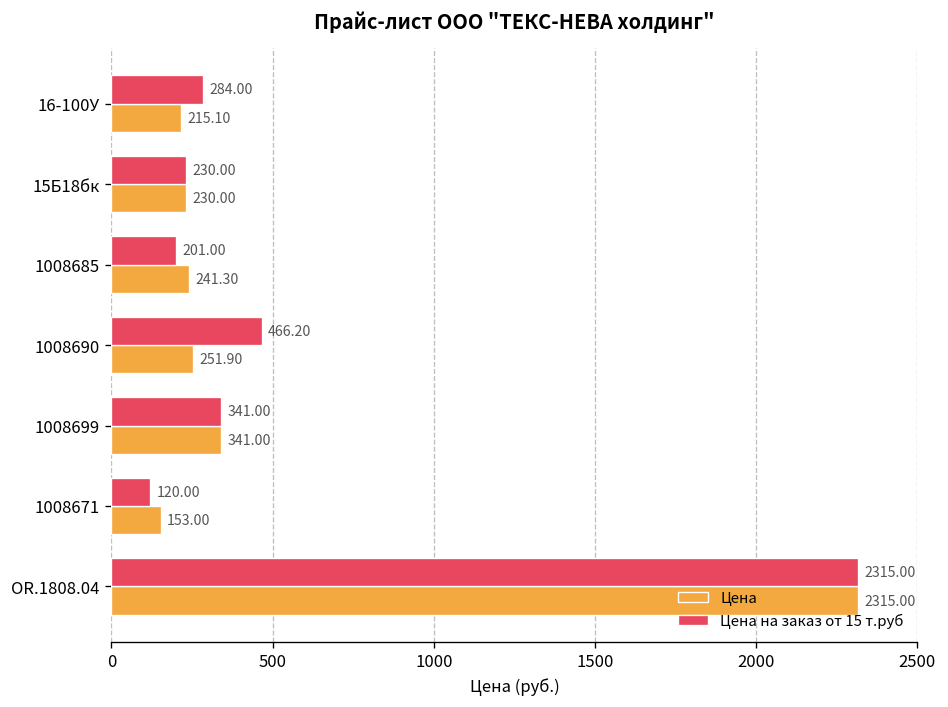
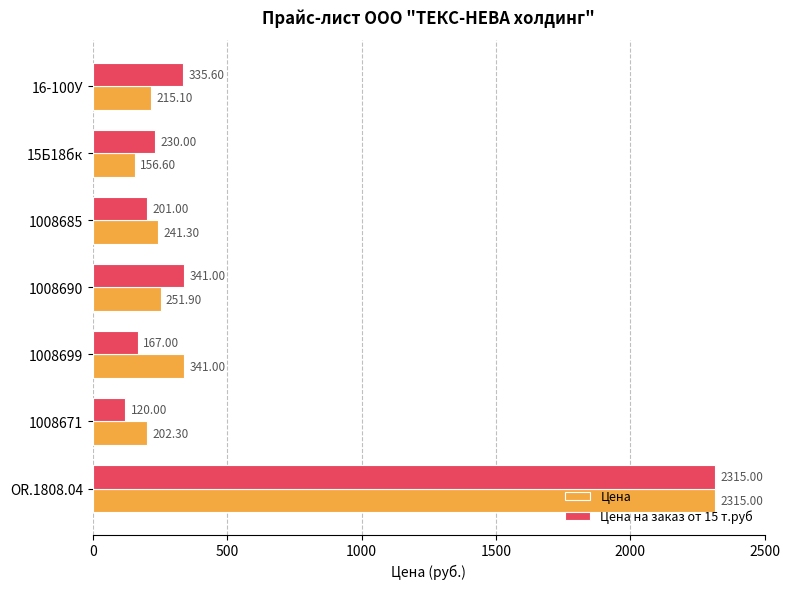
Цена на заказ от 15 т.руб, 16-100У: 284.00 -> 335.60
Цена, 15Б18бк: 230.00 -> 156.60
Цена на заказ от 15 т.руб, 1008690: 466.20 -> 341.00
Цена на заказ от 15 т.руб, 1008699: 341.00 -> 167.00
Цена, 1008671: 153.00 -> 202.30
